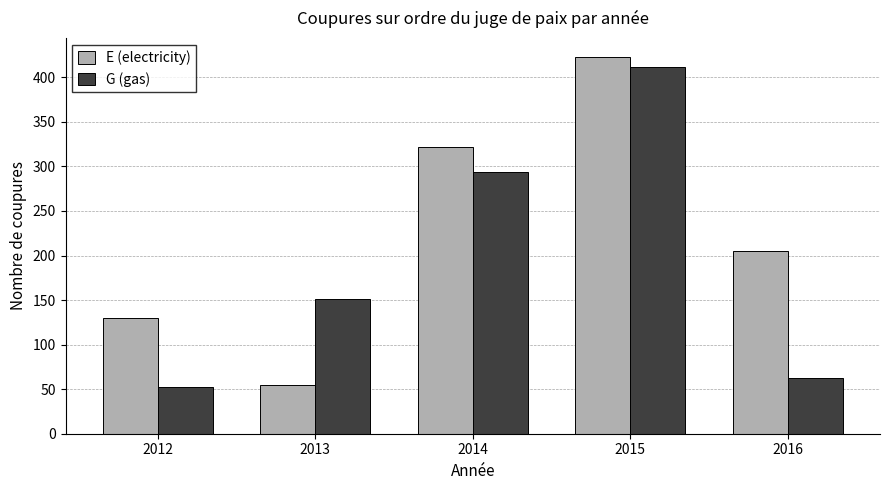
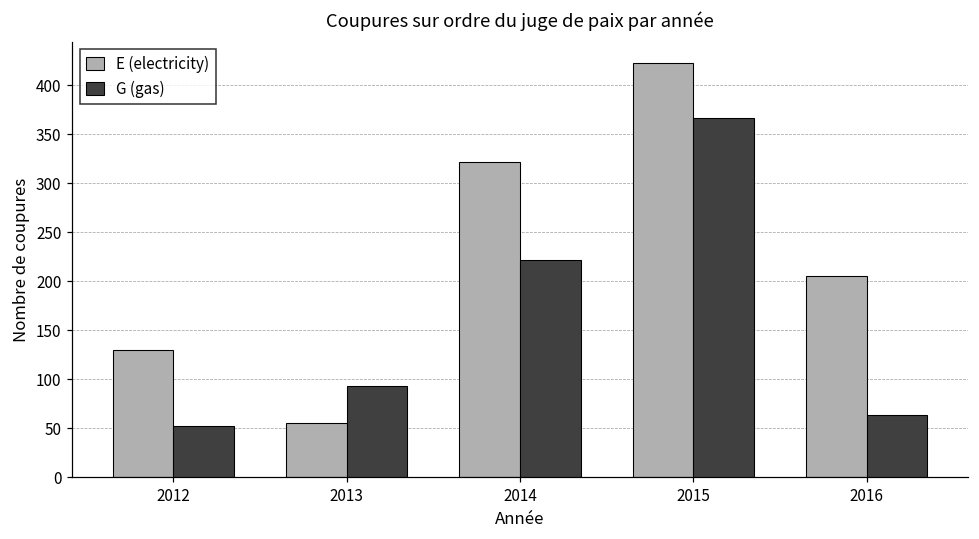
G (gas), 2013: 150 -> 90
G (gas), 2014: 290 -> 220
G (gas), 2015: 410 -> 370
